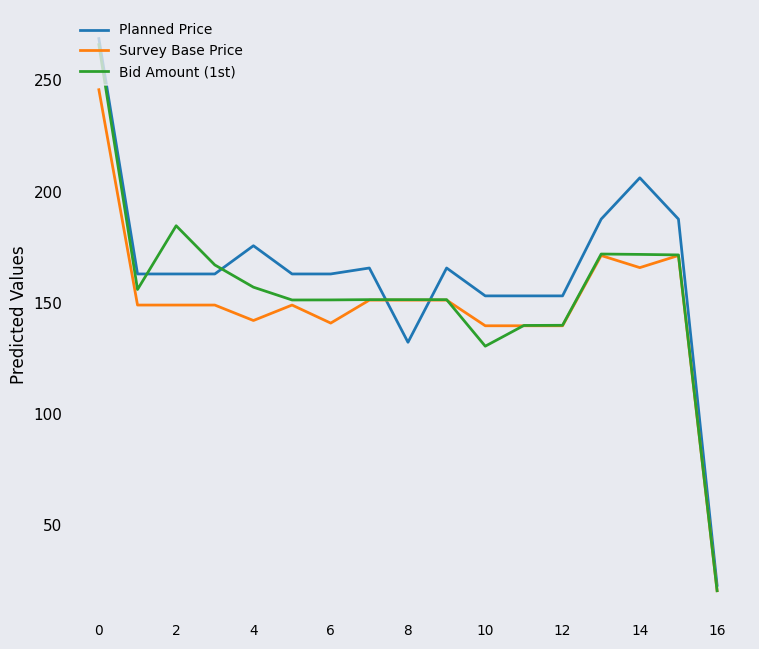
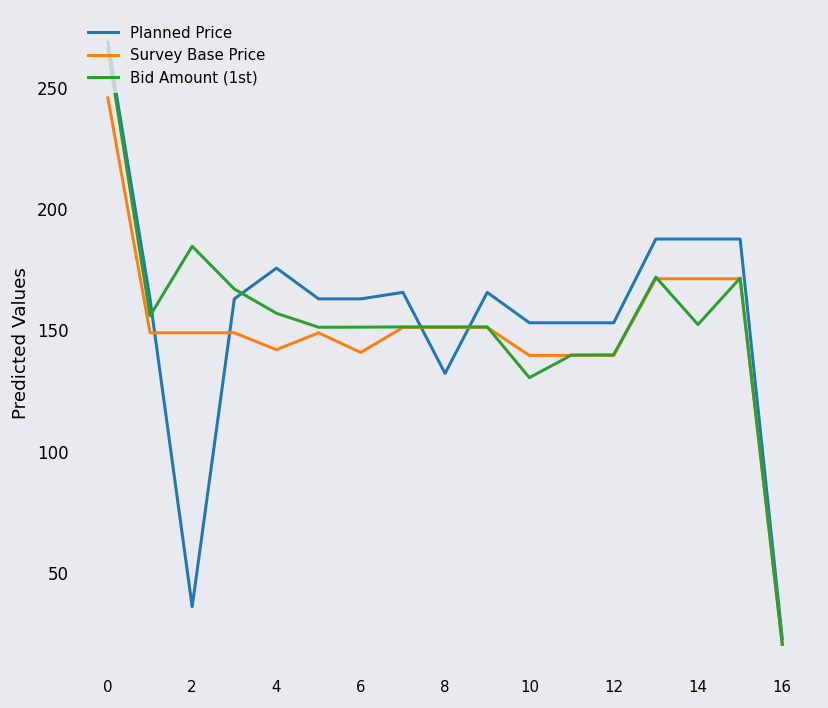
Planned Price, 2: 163 -> 36
Planned Price, 14: 206 -> 188
Survey Base Price, 14: 166 -> 171
Bid Amount (1st), 14: 172 -> 152
